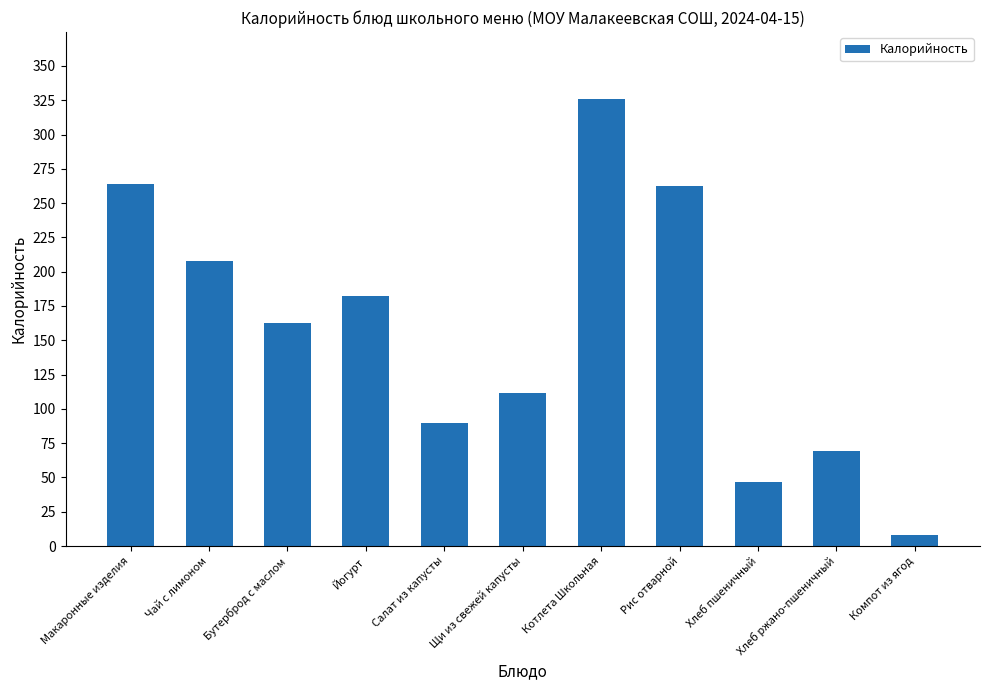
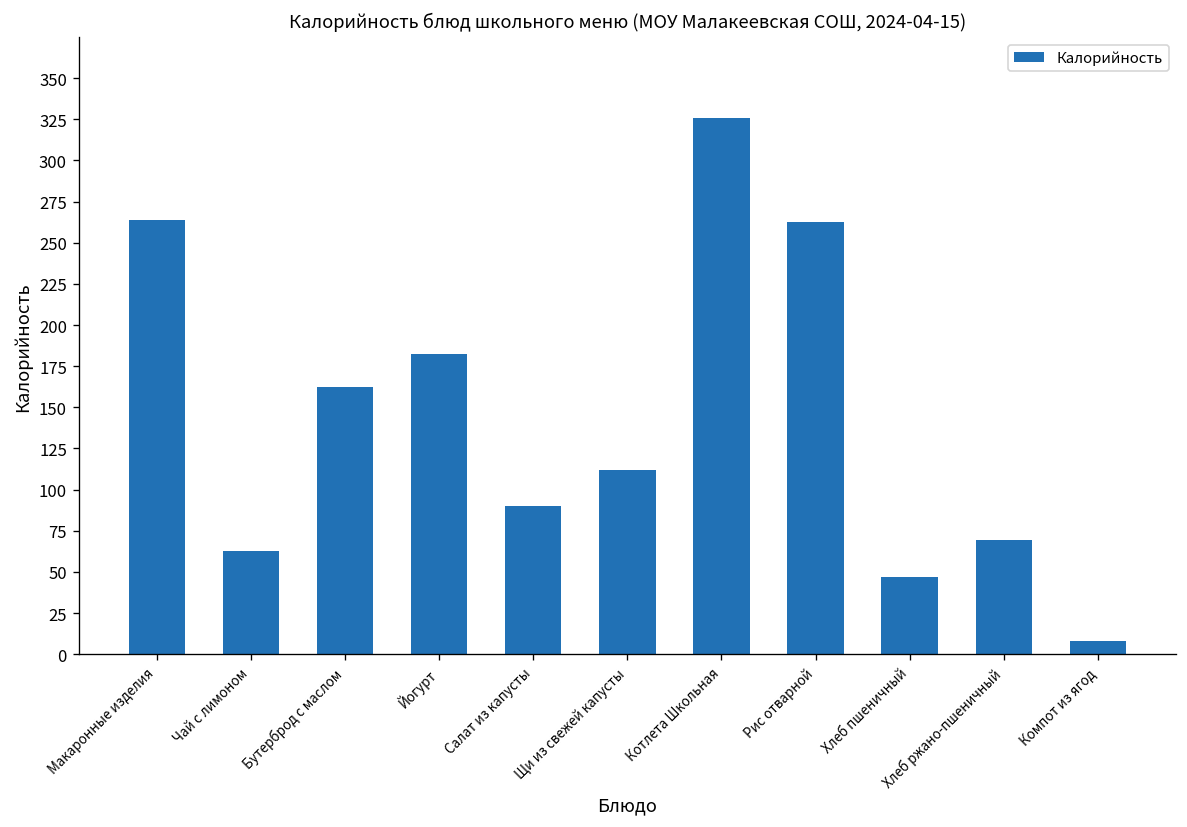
Чай с лимоном: 208 -> 62
